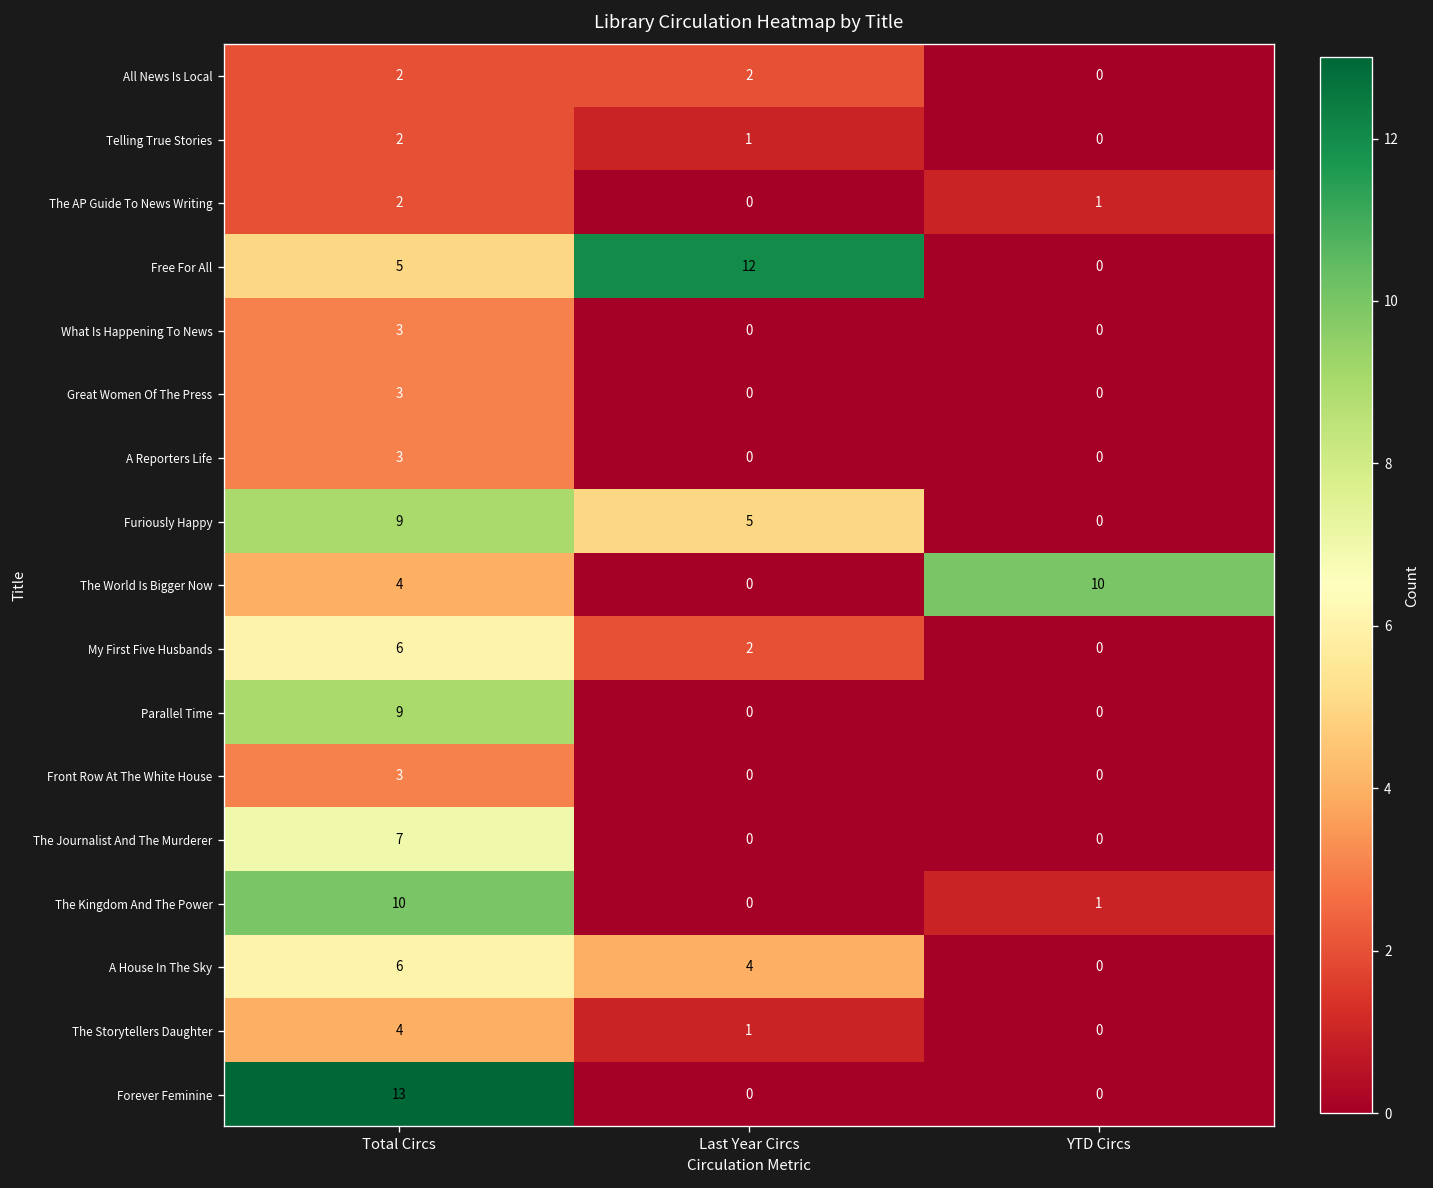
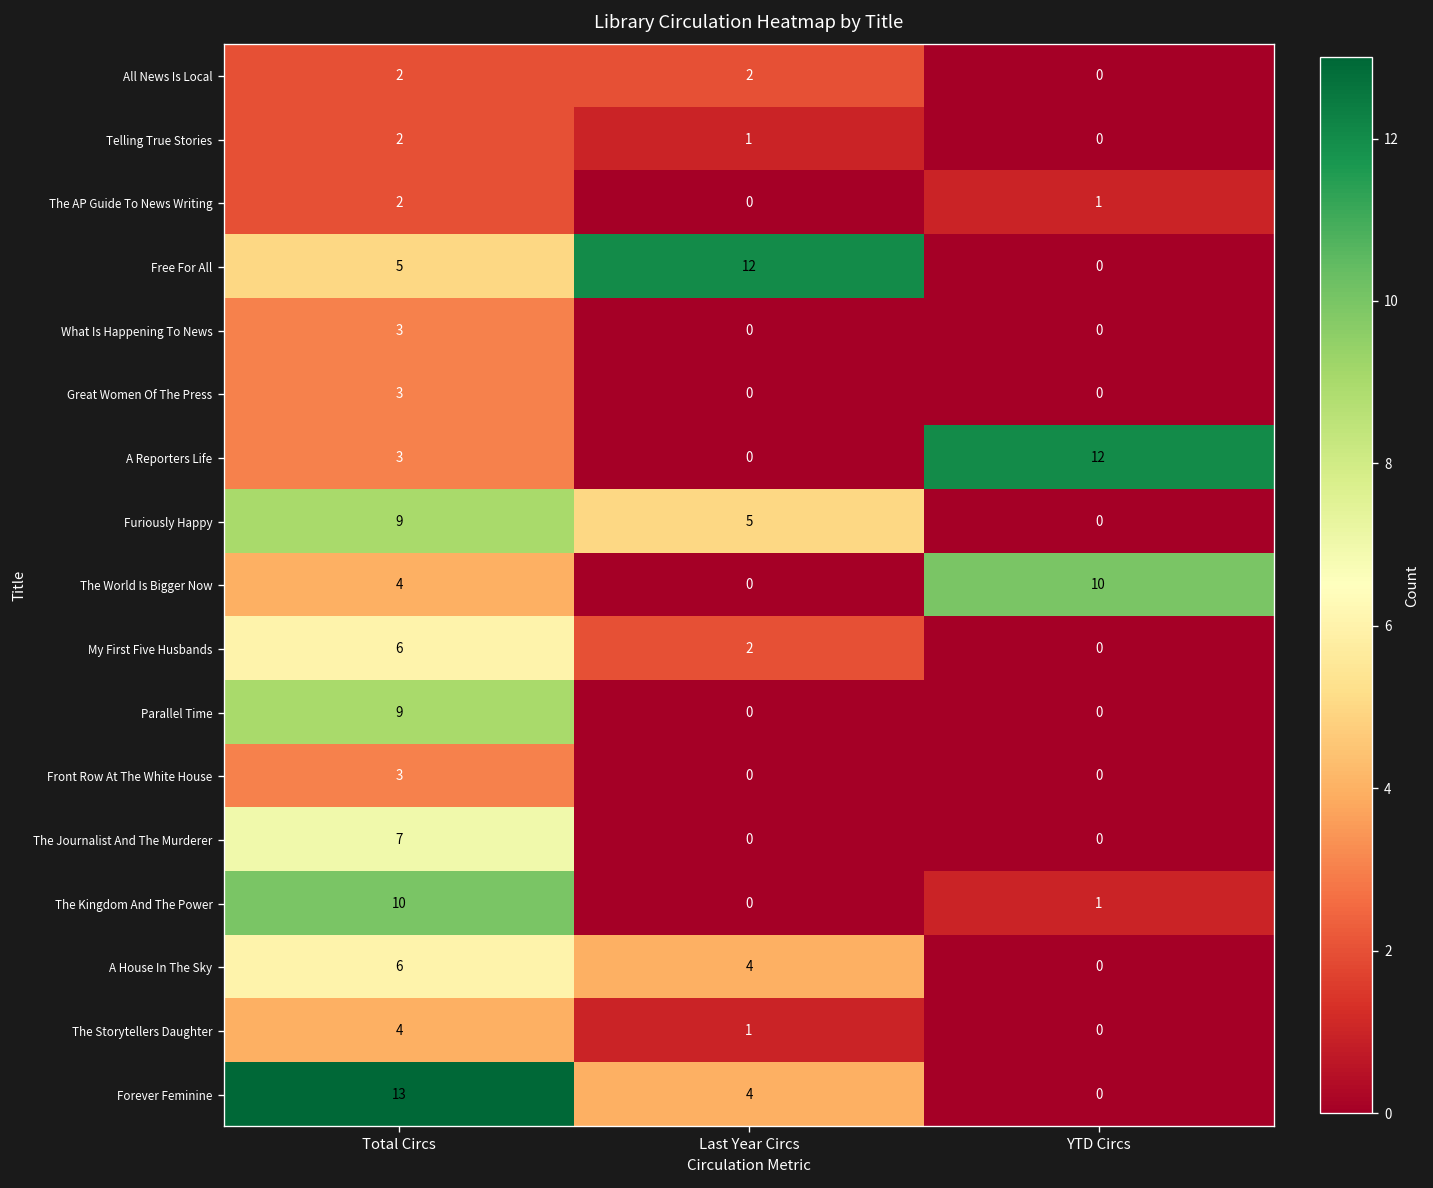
A Reporters Life, YTD Circs: 0 -> 12
Forever Feminine, Last Year Circs: 0 -> 4
